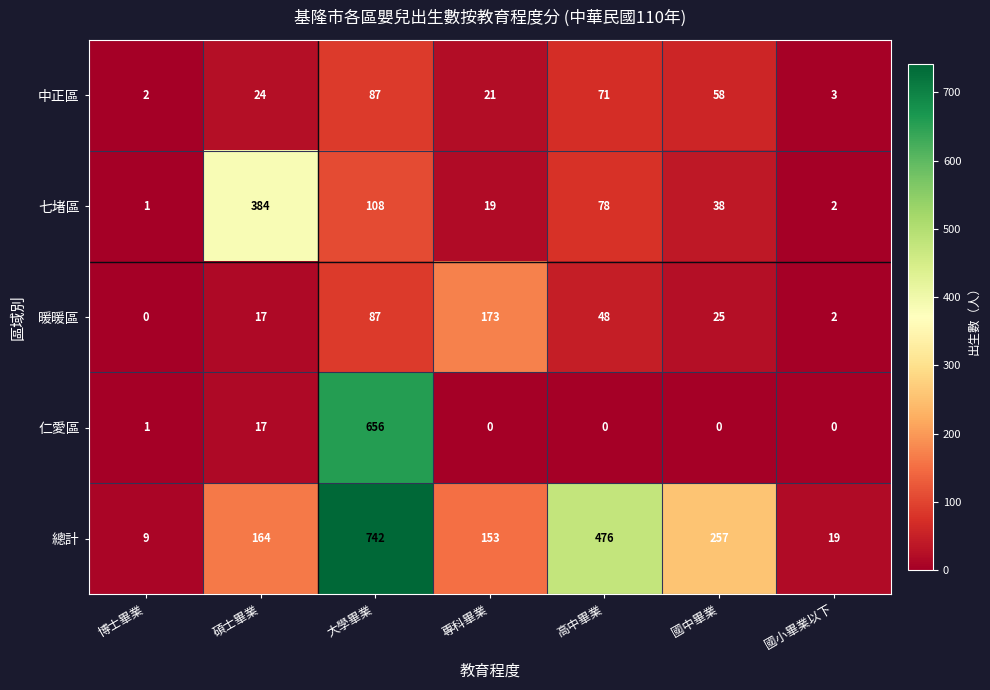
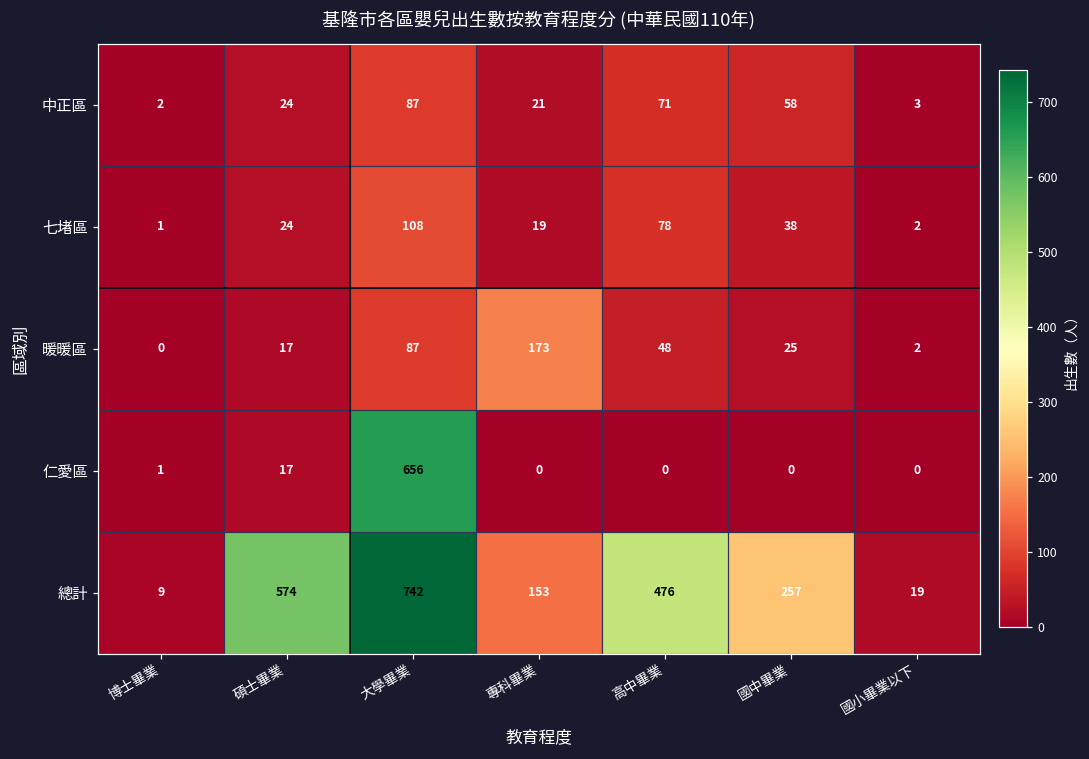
七堵區, 碩士畢業: 384 -> 24
總計, 碩士畢業: 164 -> 574
